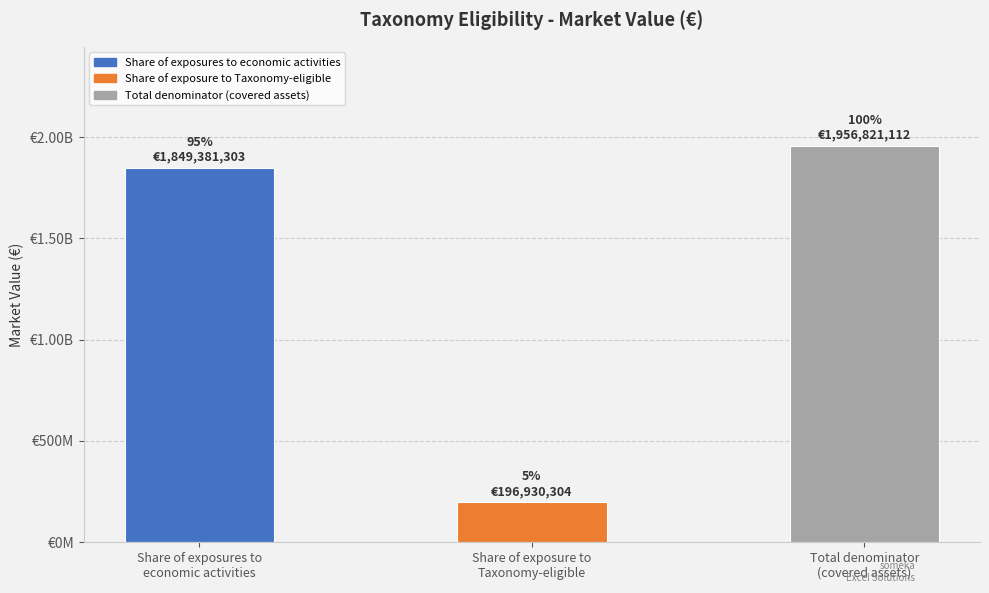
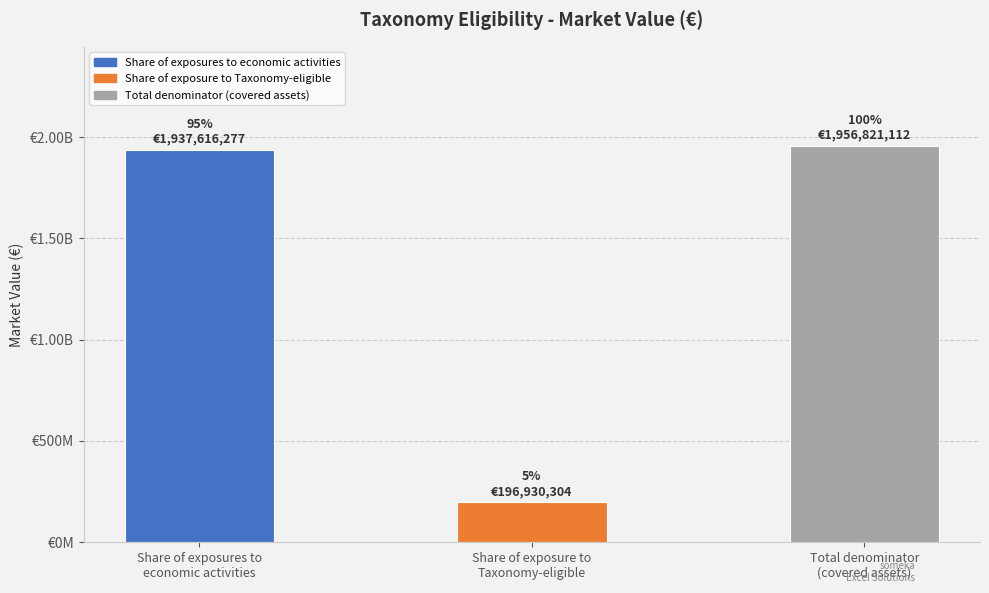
Share of exposures to economic activities: €1,849,381,303 -> €1,937,616,277
